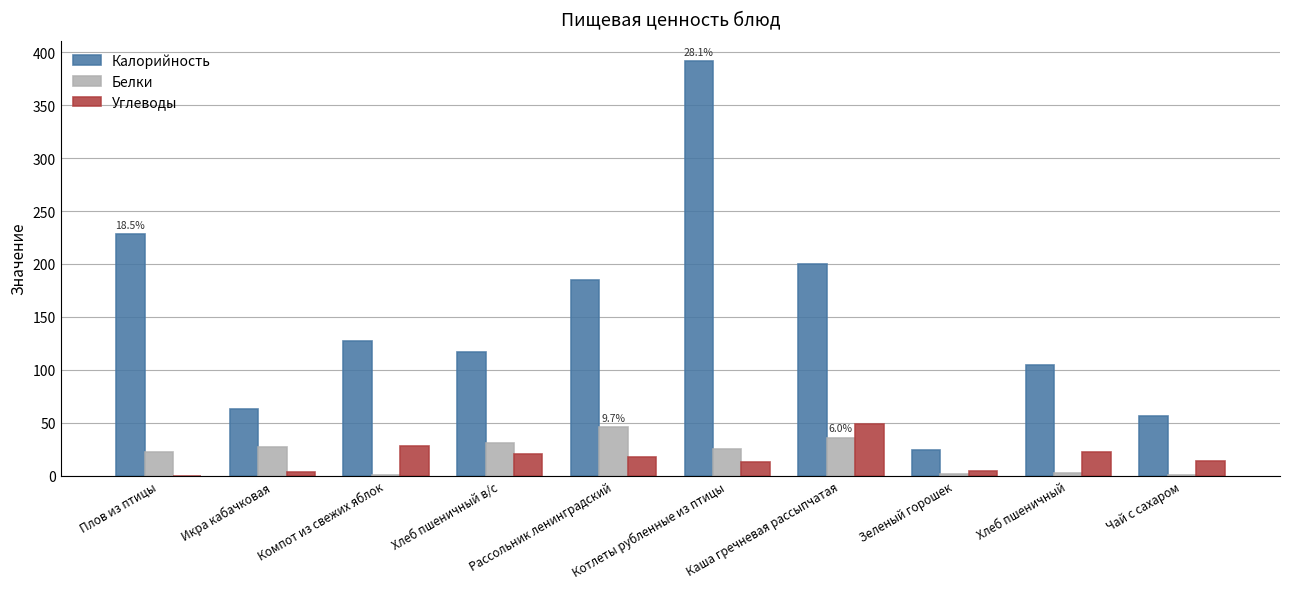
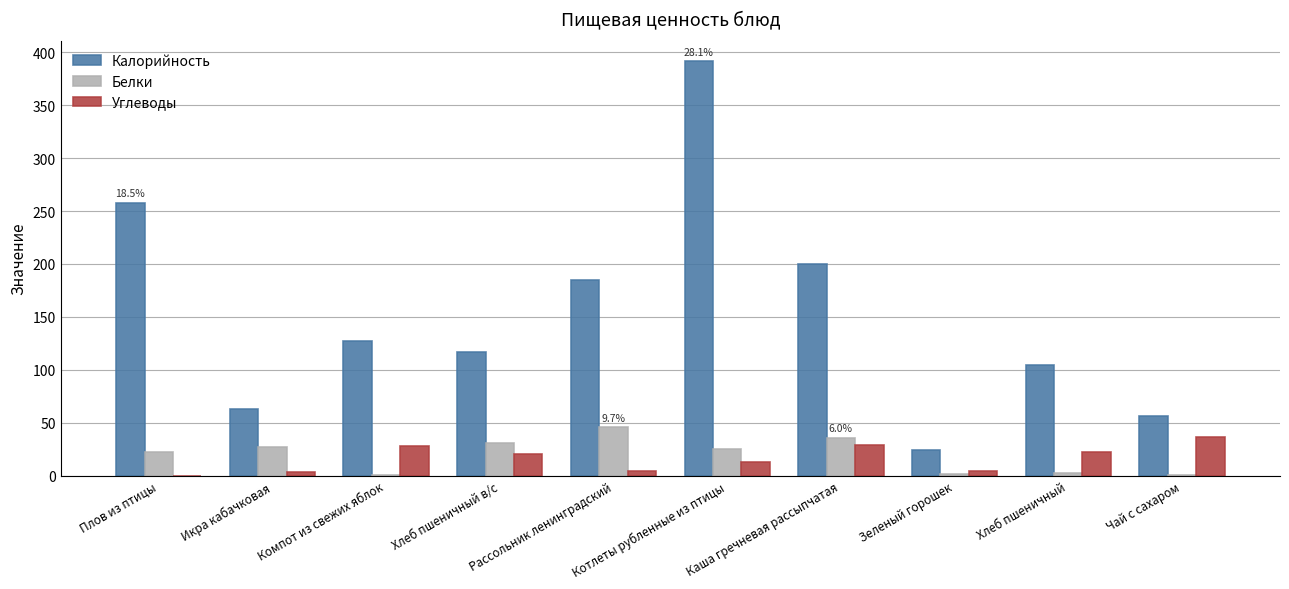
Калорийность, Плов из птицы: 228 -> 258
Углеводы, Рассольник ленинградский: 17 -> 4
Углеводы, Каша гречневая рассыпчатая: 49 -> 29
Углеводы, Чай с сахаром: 14 -> 36
